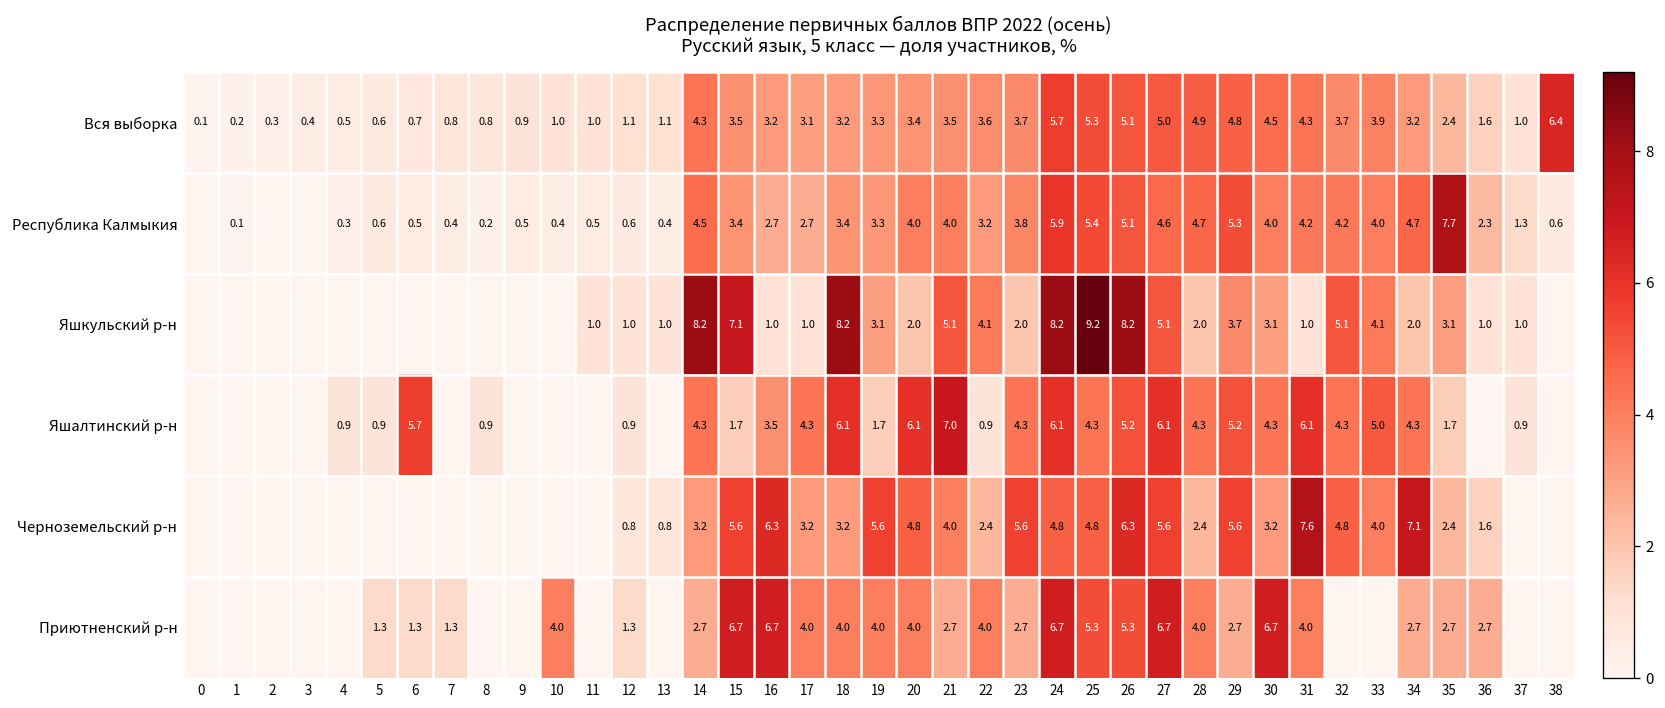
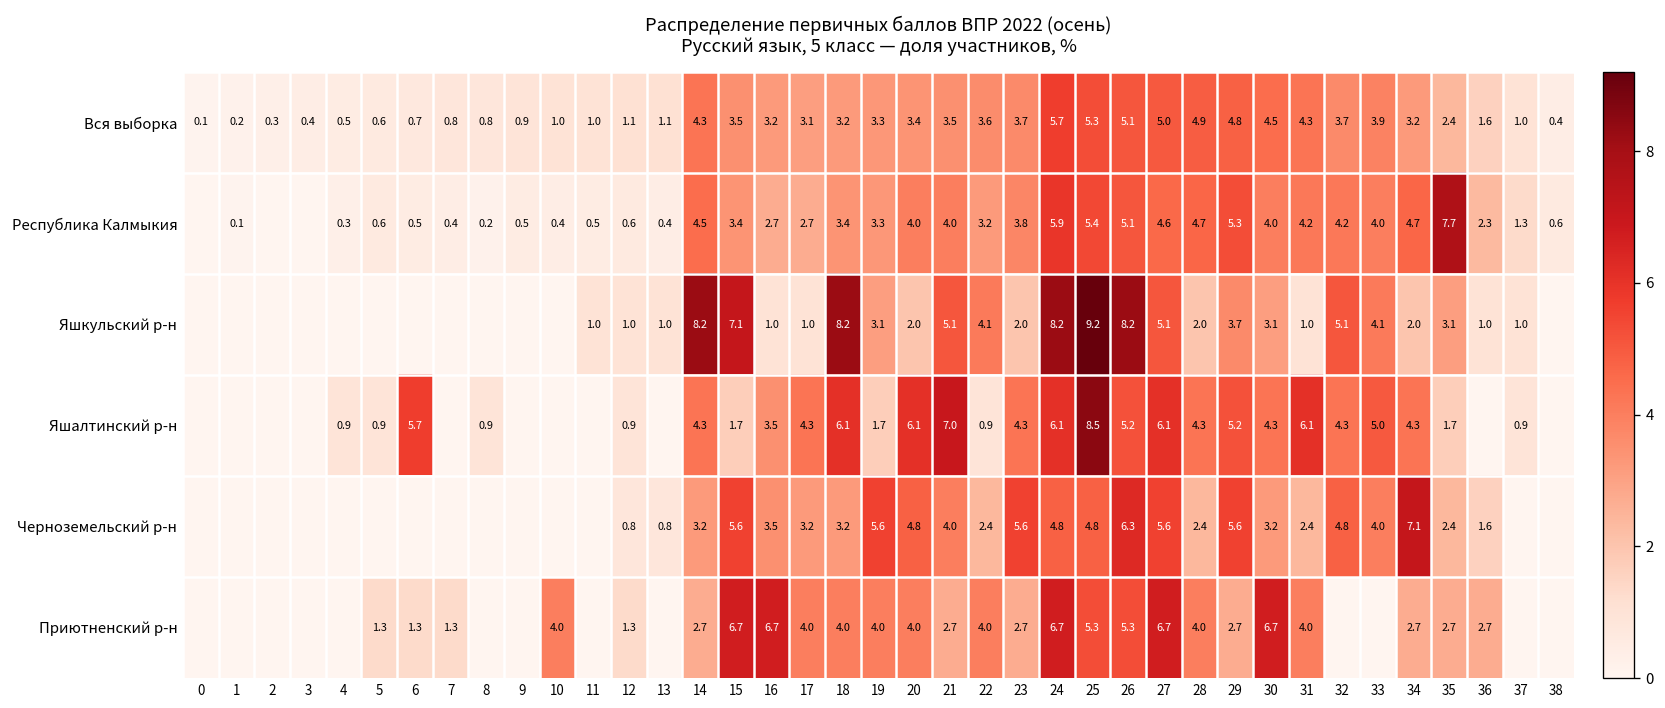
Вся выборка, 38: 6.4 -> 0.4
Яшалтинский р-н, 25: 4.3 -> 8.5
Черноземельский р-н, 16: 6.3 -> 3.5
Черноземельский р-н, 31: 7.6 -> 2.4
